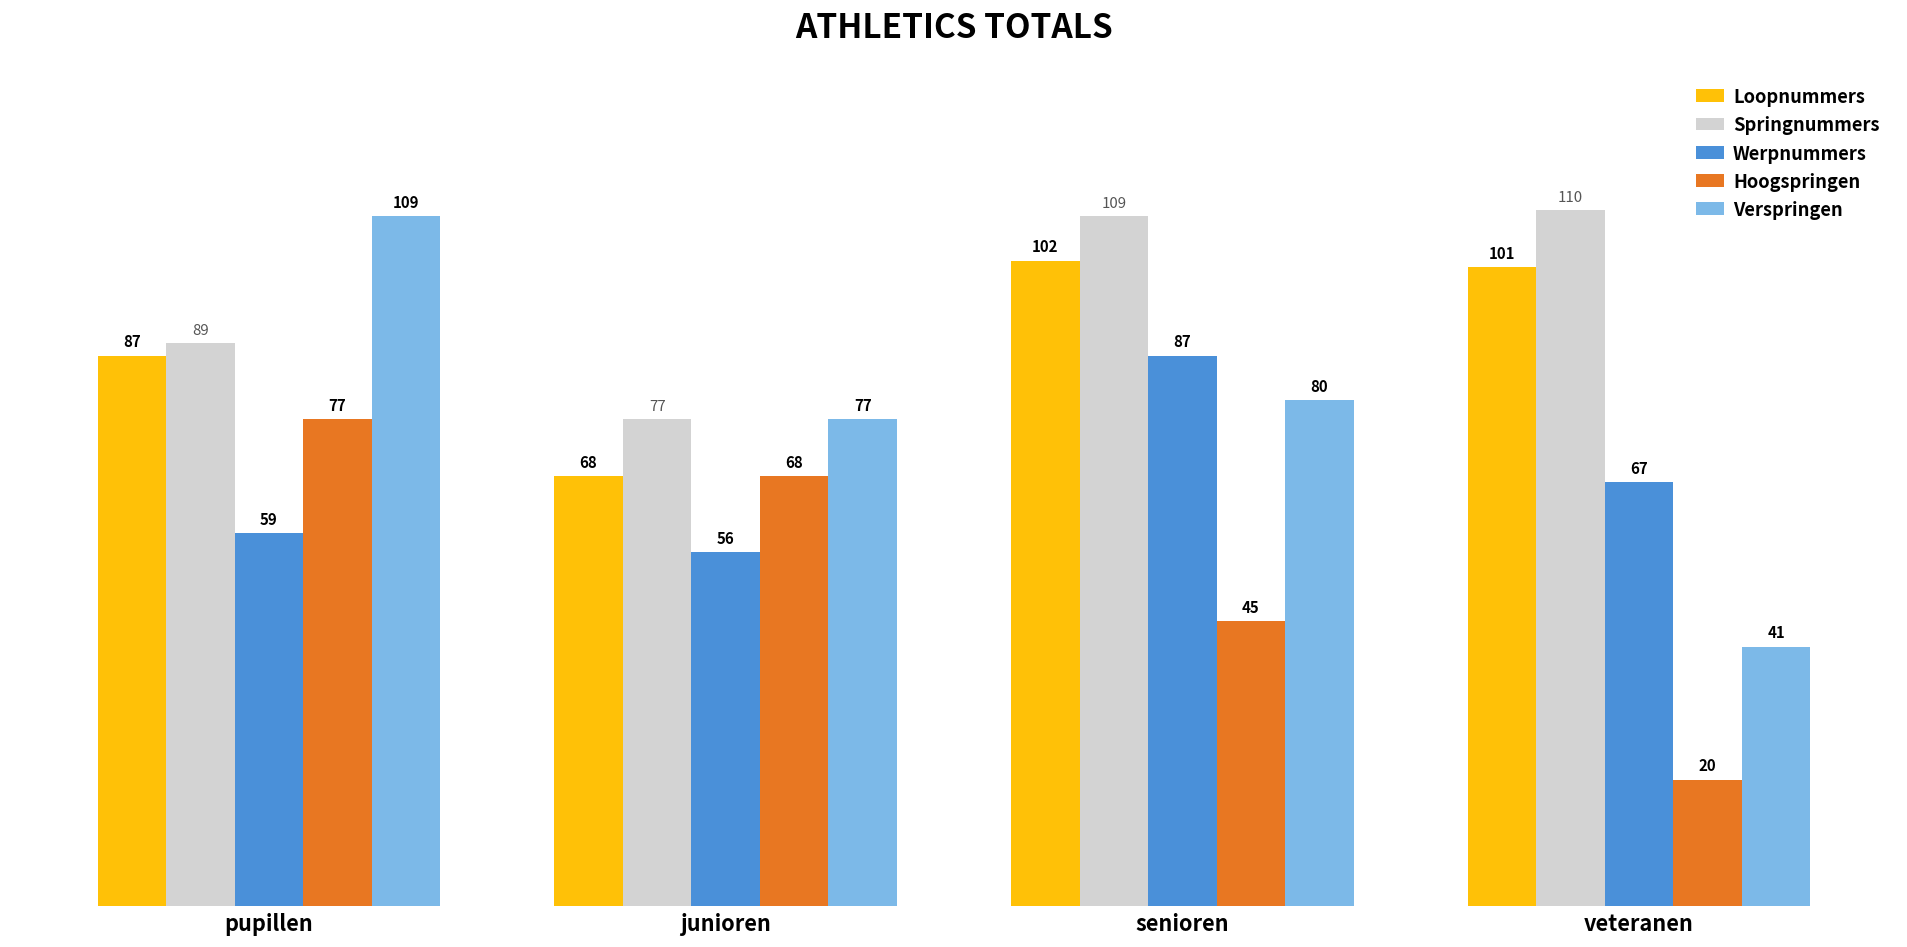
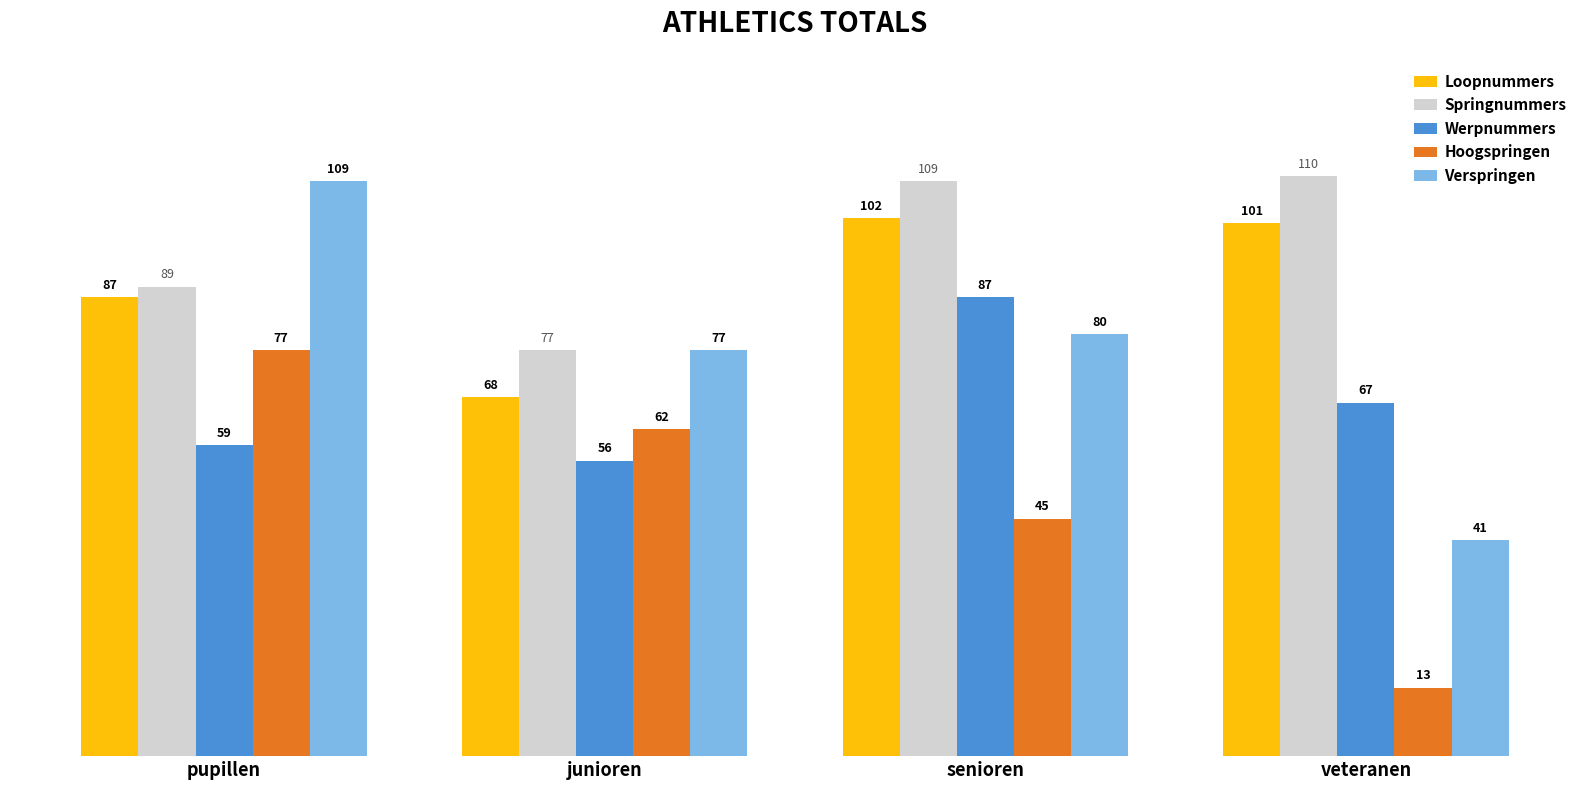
Hoogspringen, junioren: 68 -> 62
Hoogspringen, veteranen: 20 -> 13
